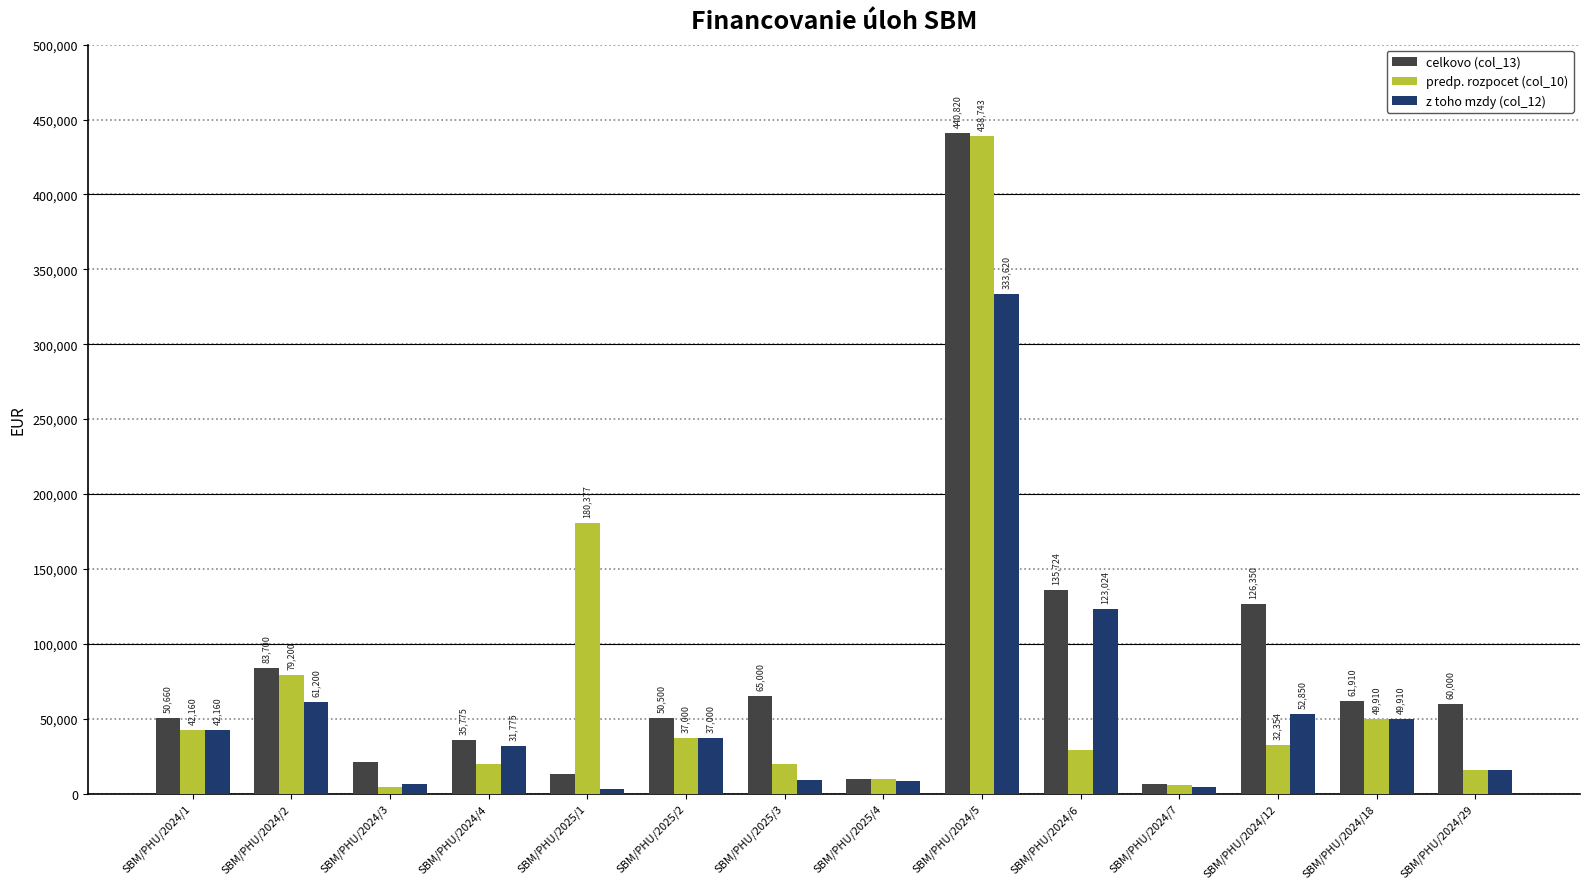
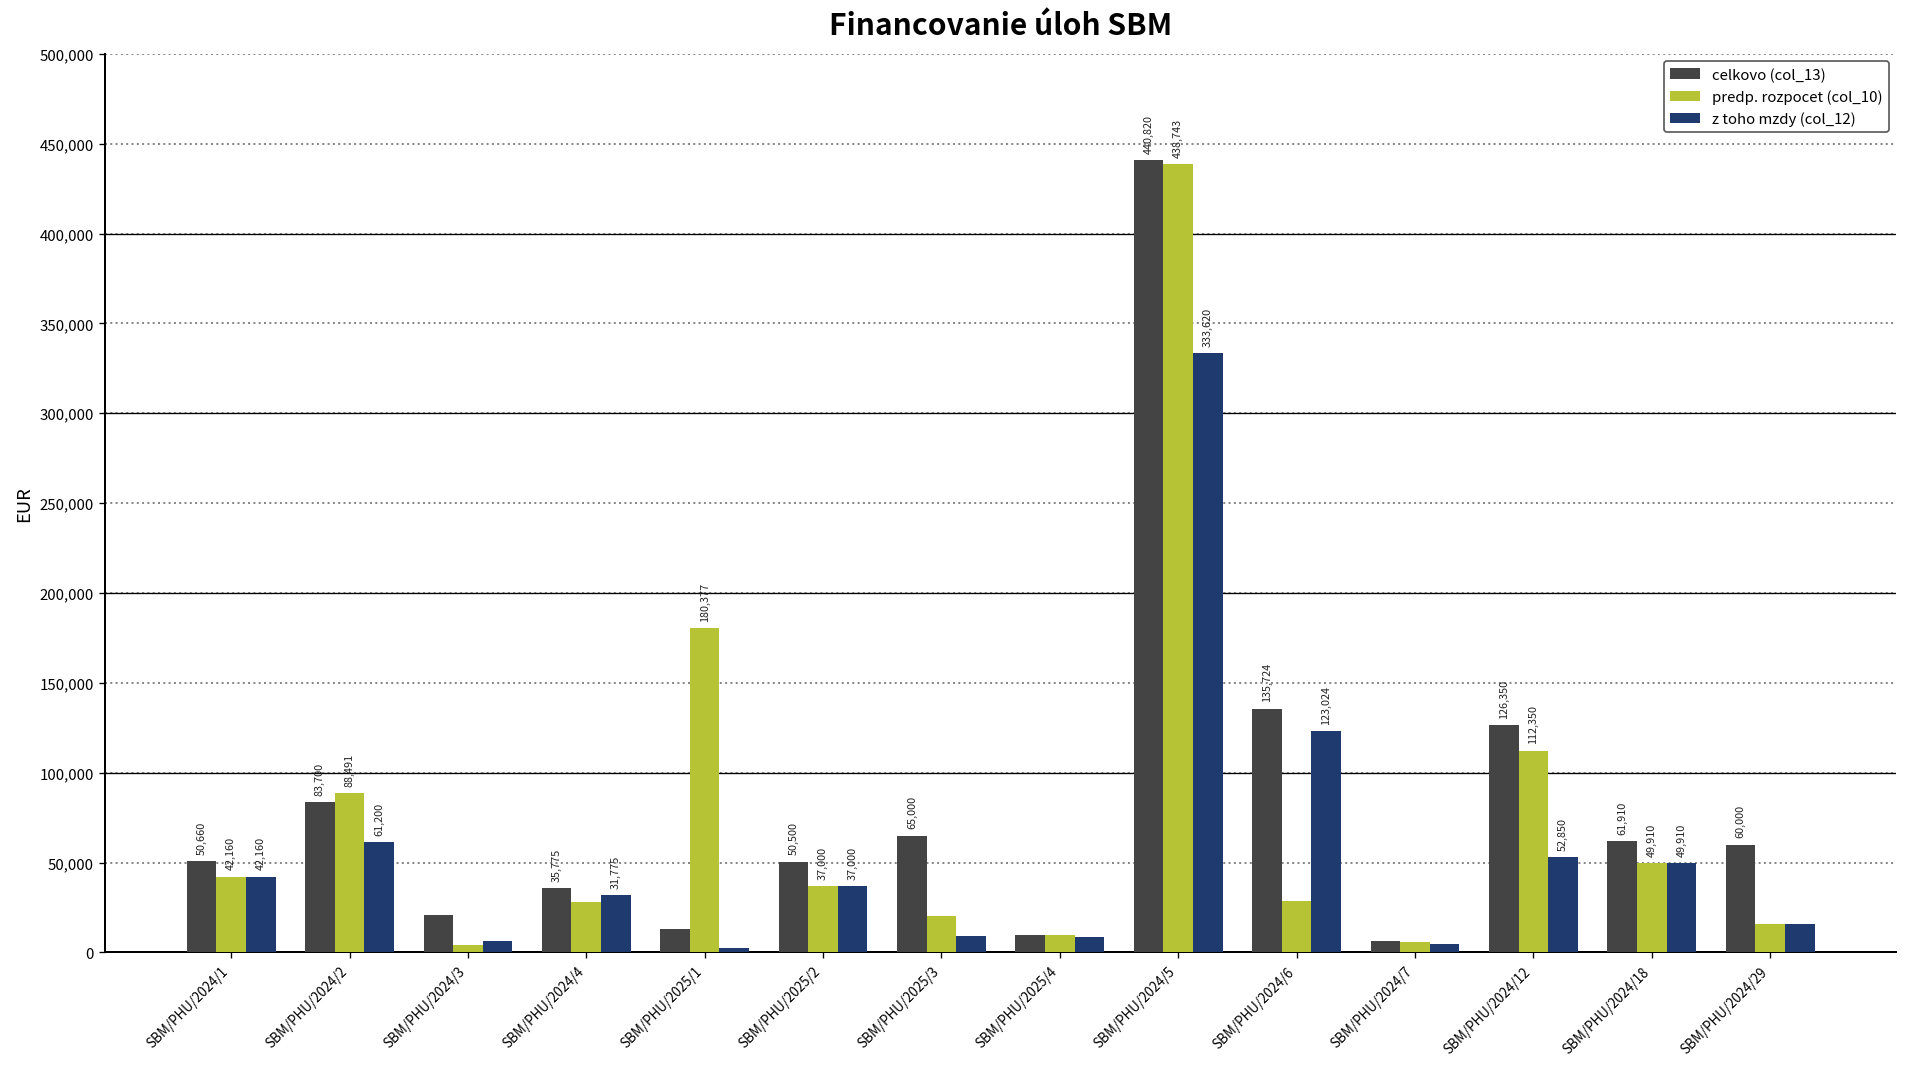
predp. rozpocet (col_10), SBM/PHU/2024/2: 79,200 -> 88,491
predp. rozpocet (col_10), SBM/PHU/2024/4: 20,000 -> 28,000
predp. rozpocet (col_10), SBM/PHU/2024/12: 32,354 -> 112,350
